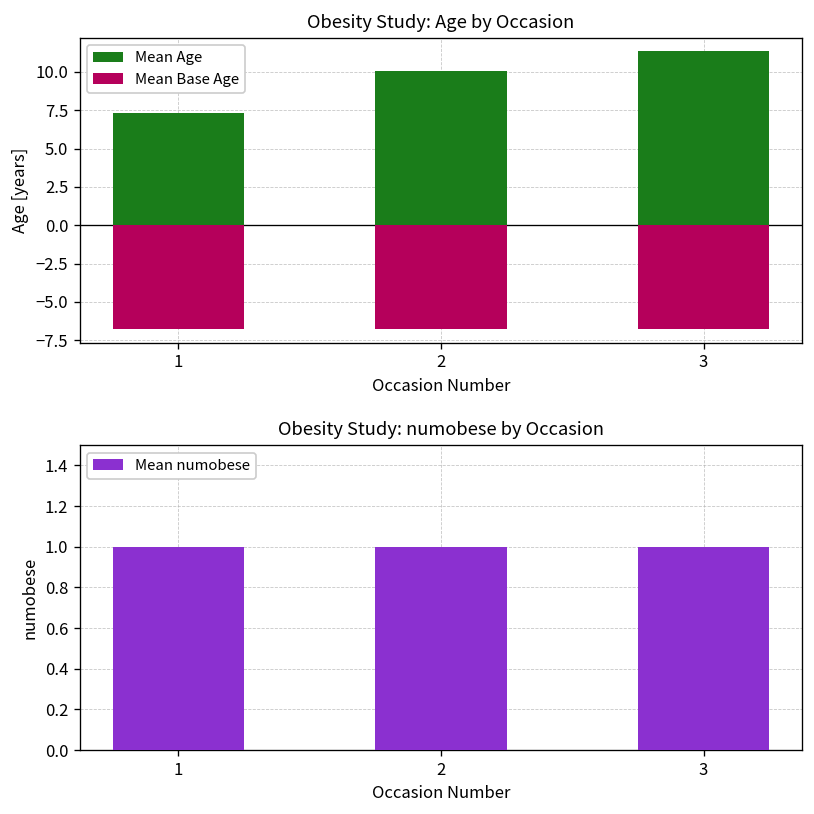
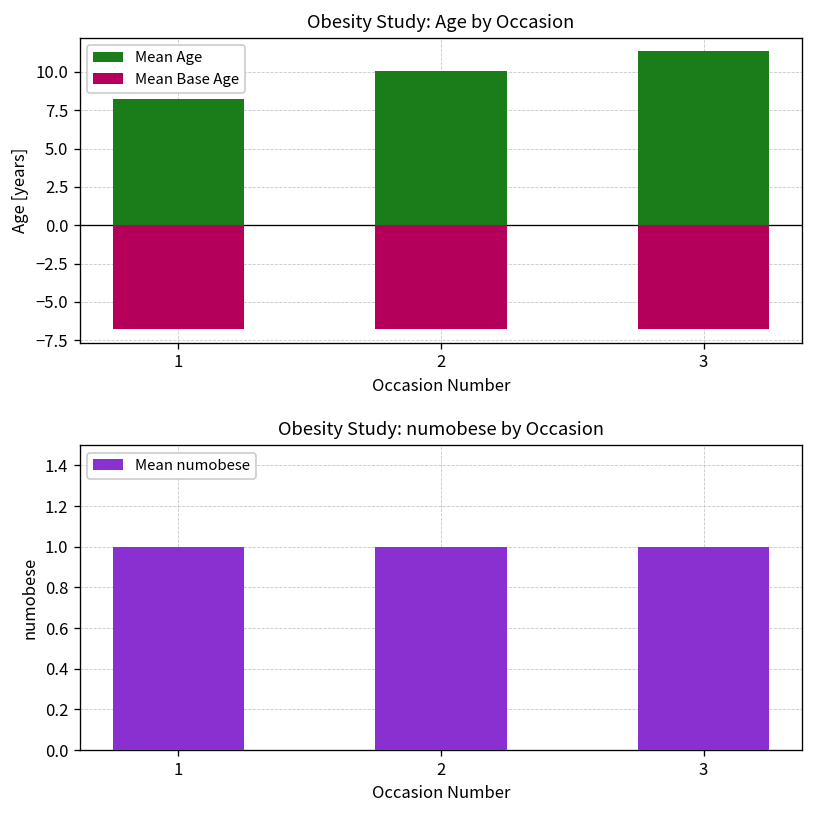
Obesity Study: Age by Occasion, Mean Age, 1: 7.3 -> 8.2
